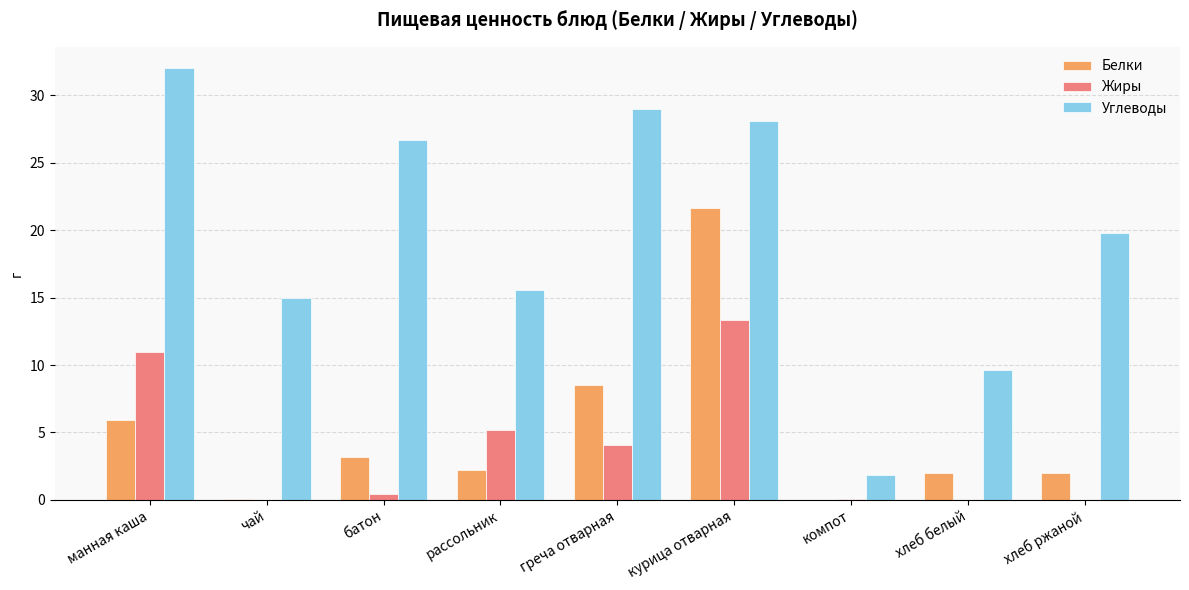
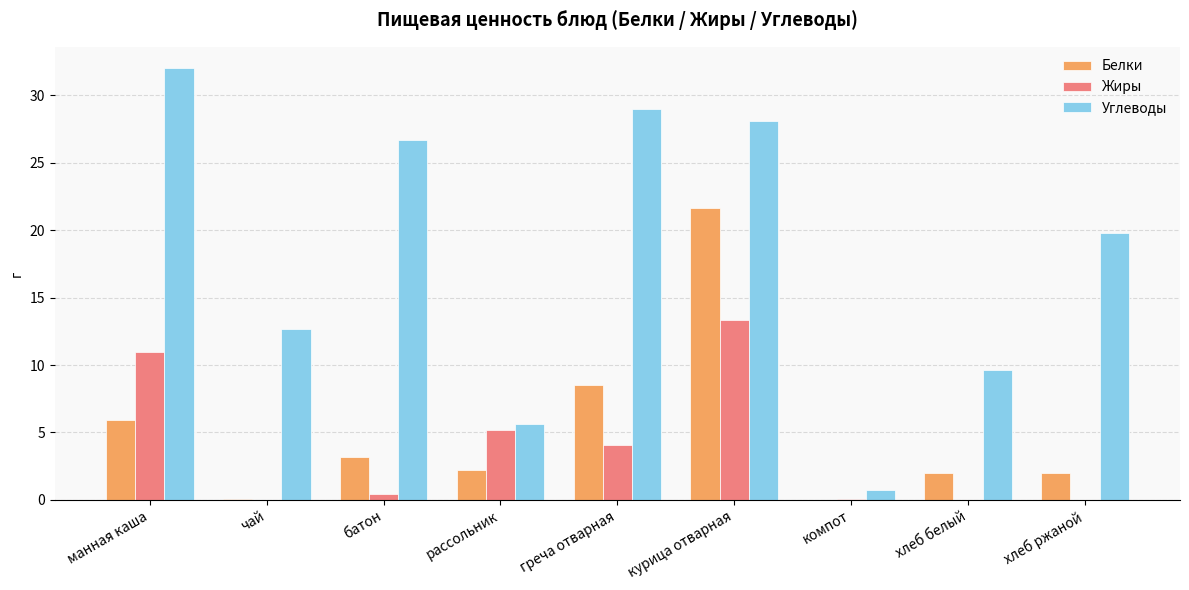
Углеводы, чай: 15.0 -> 12.7
Углеводы, рассольник: 15.6 -> 5.6
Углеводы, компот: 1.9 -> 0.7
